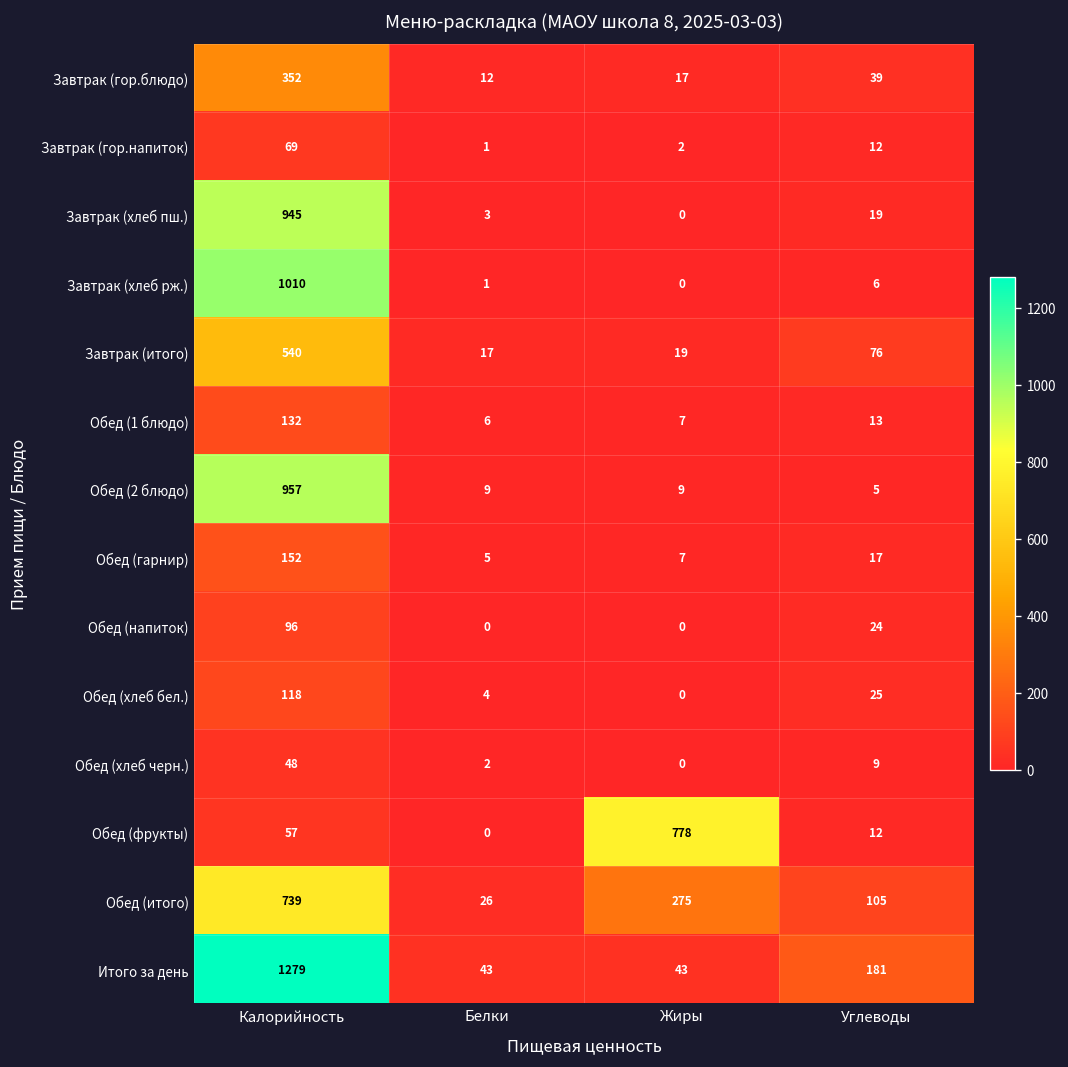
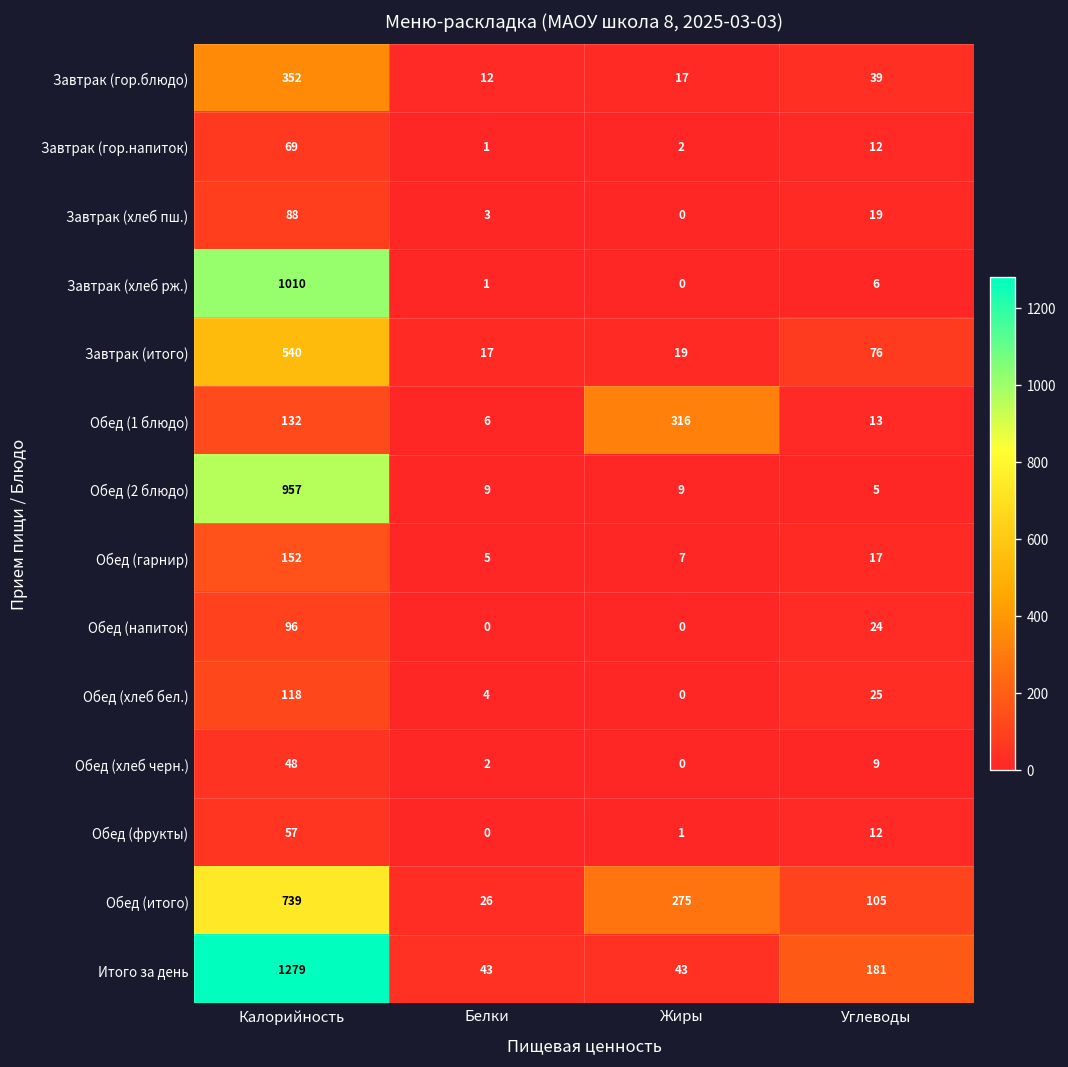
Завтрак (хлеб пш.), Калорийность: 945 -> 88
Обед (1 блюдо), Жиры: 7 -> 316
Обед (фрукты), Жиры: 778 -> 1
